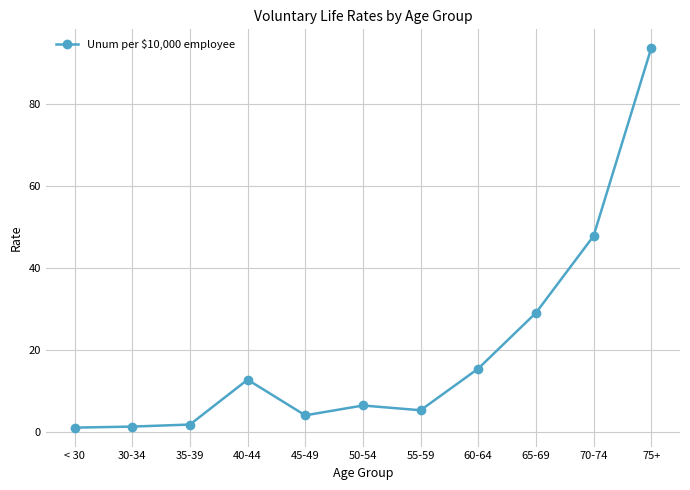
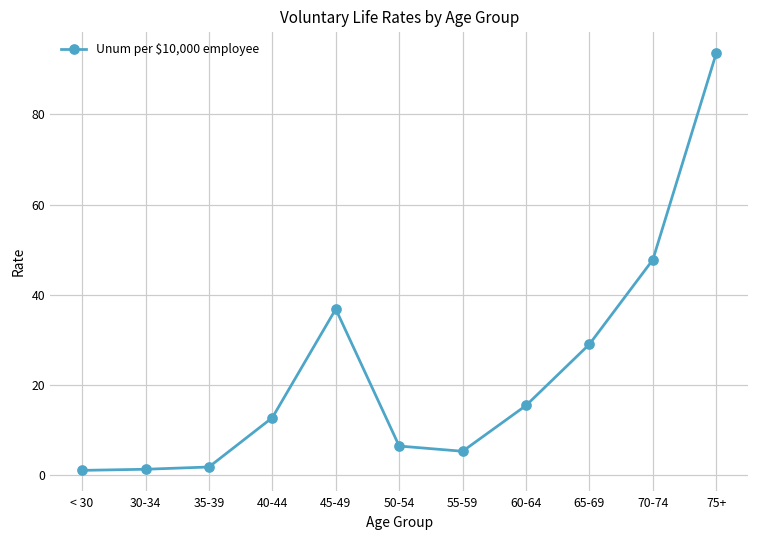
45-49: 4 -> 37
